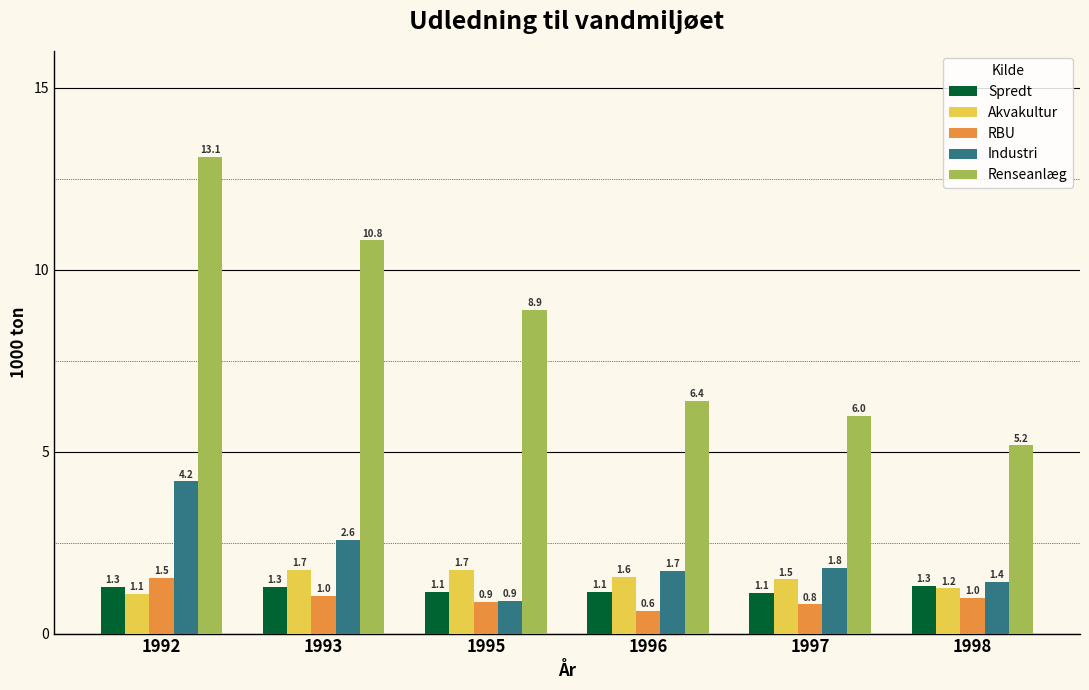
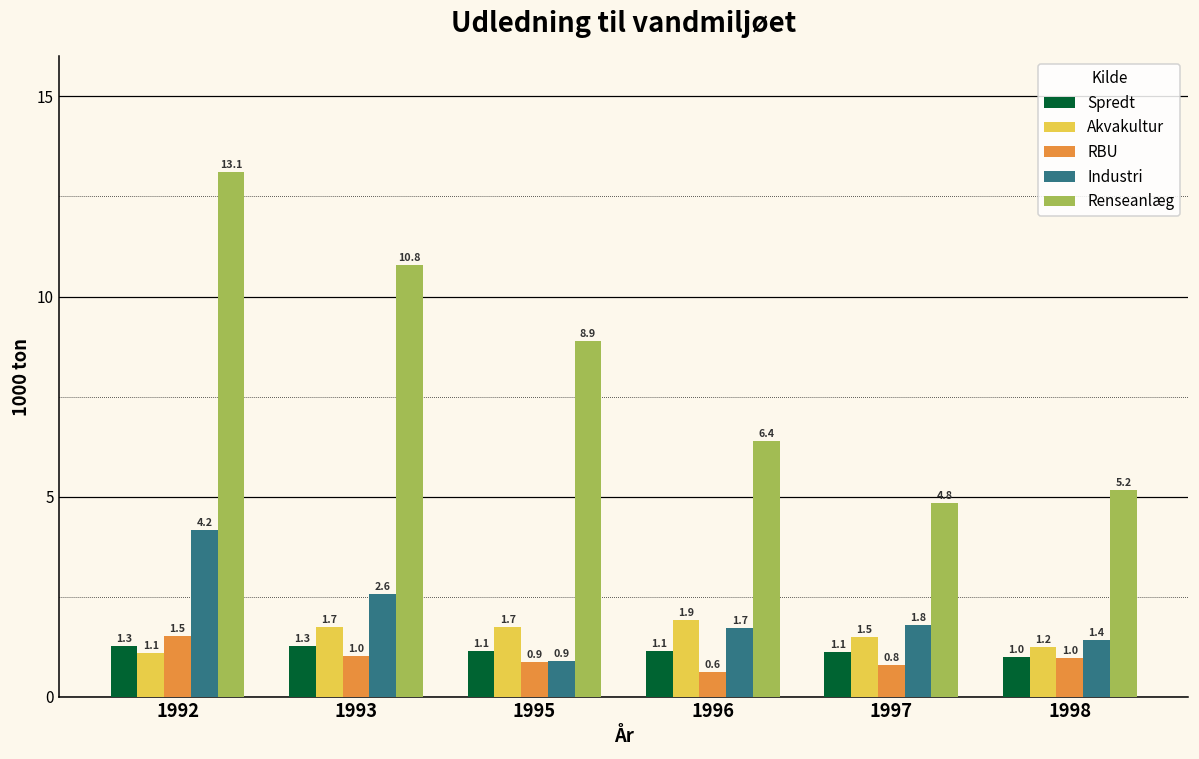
Akvakultur, 1996: 1.6 -> 1.9
Renseanlæg, 1997: 6.0 -> 4.8
Spredt, 1998: 1.3 -> 1.0
